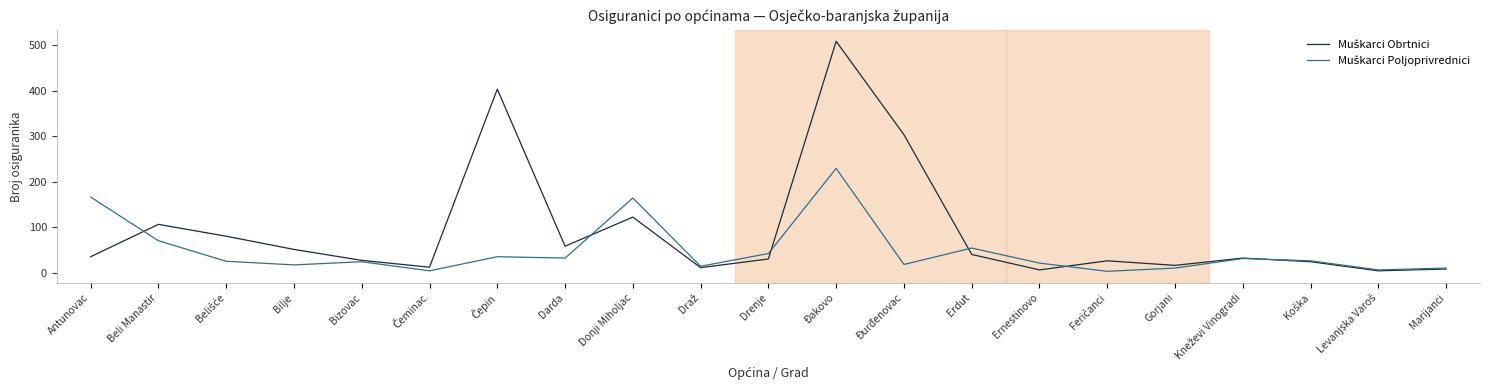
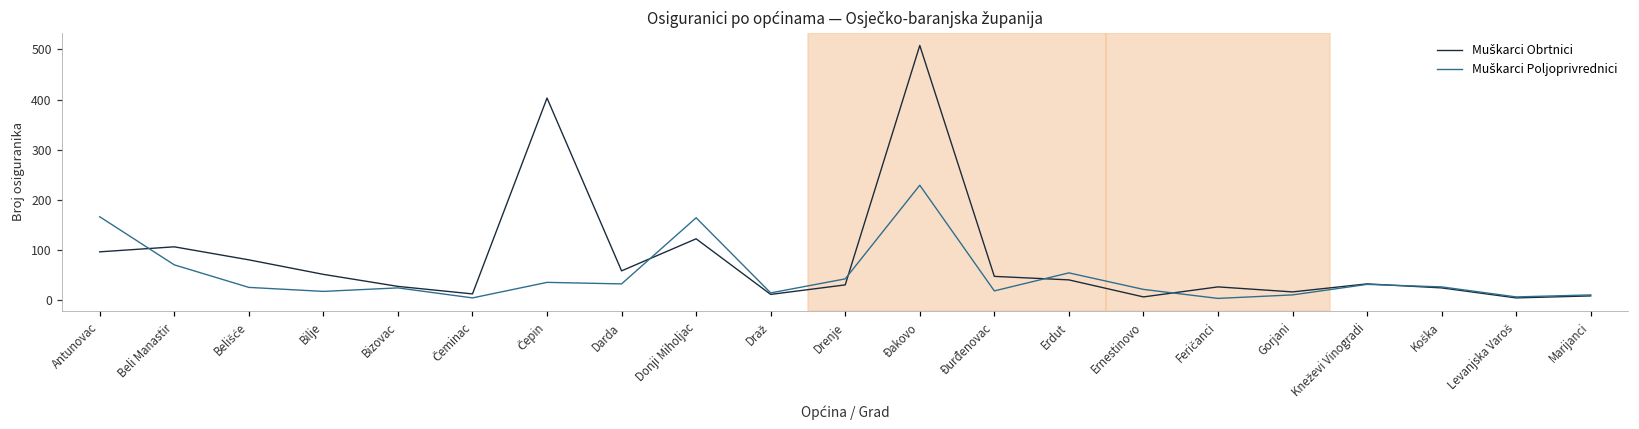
Muškarci Obrtnici, Antunovac: 40 -> 100
Muškarci Obrtnici, Đurđenovac: 300 -> 50
